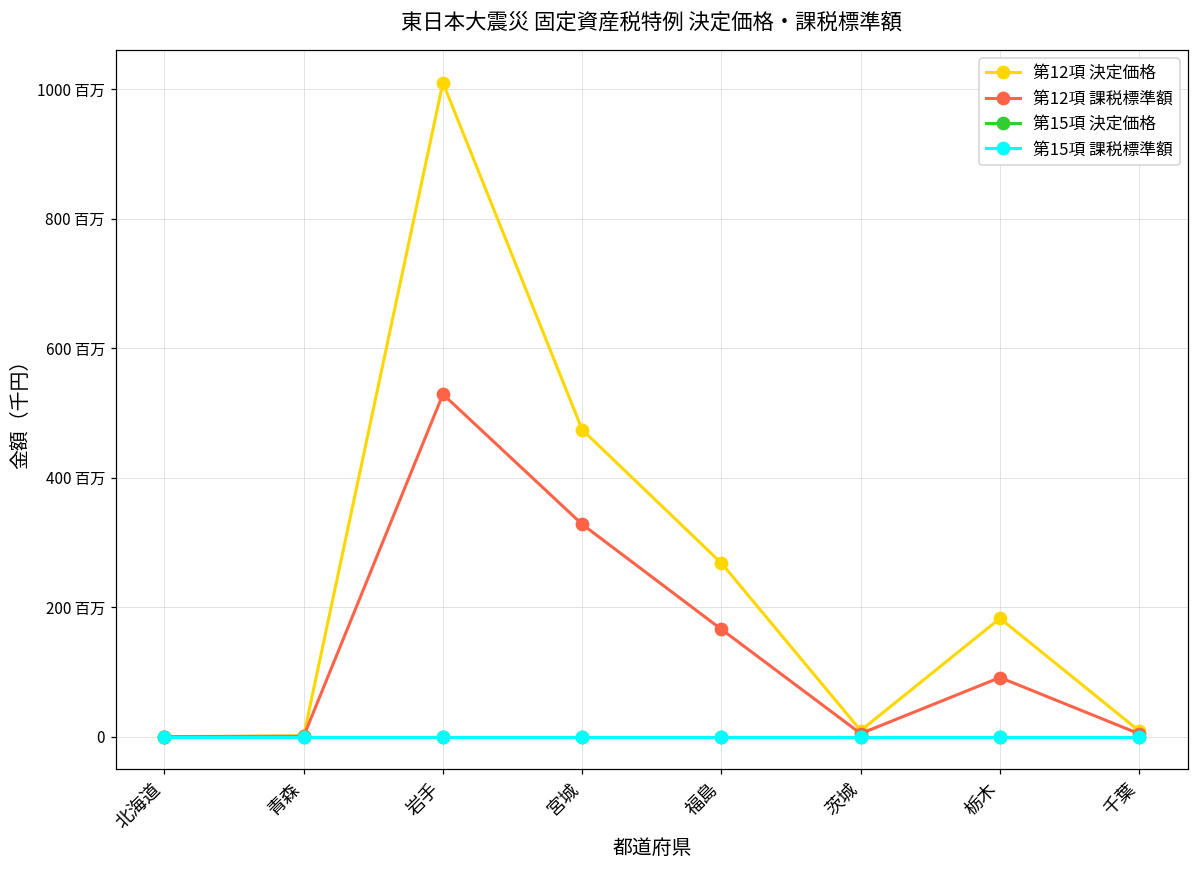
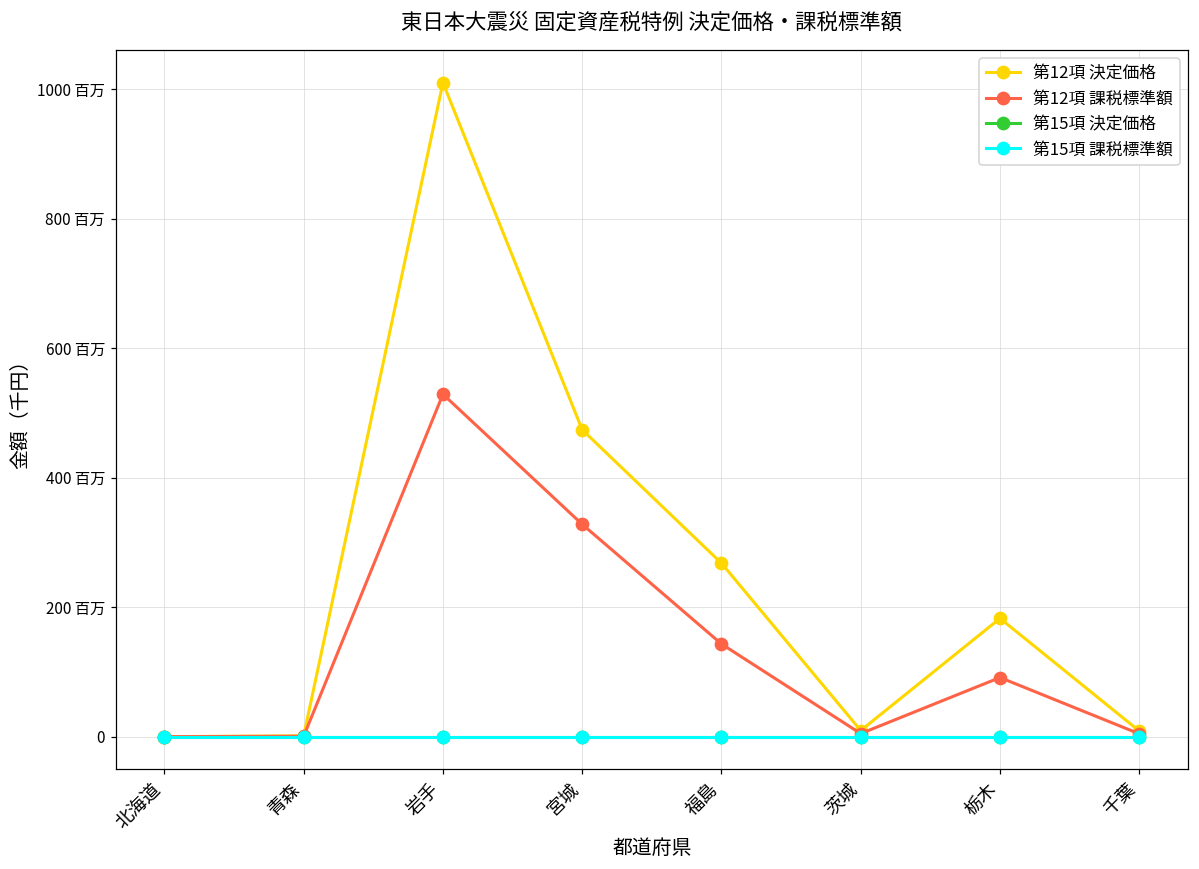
第12項 課税標準額, 福島: 170 百万 -> 140 百万
